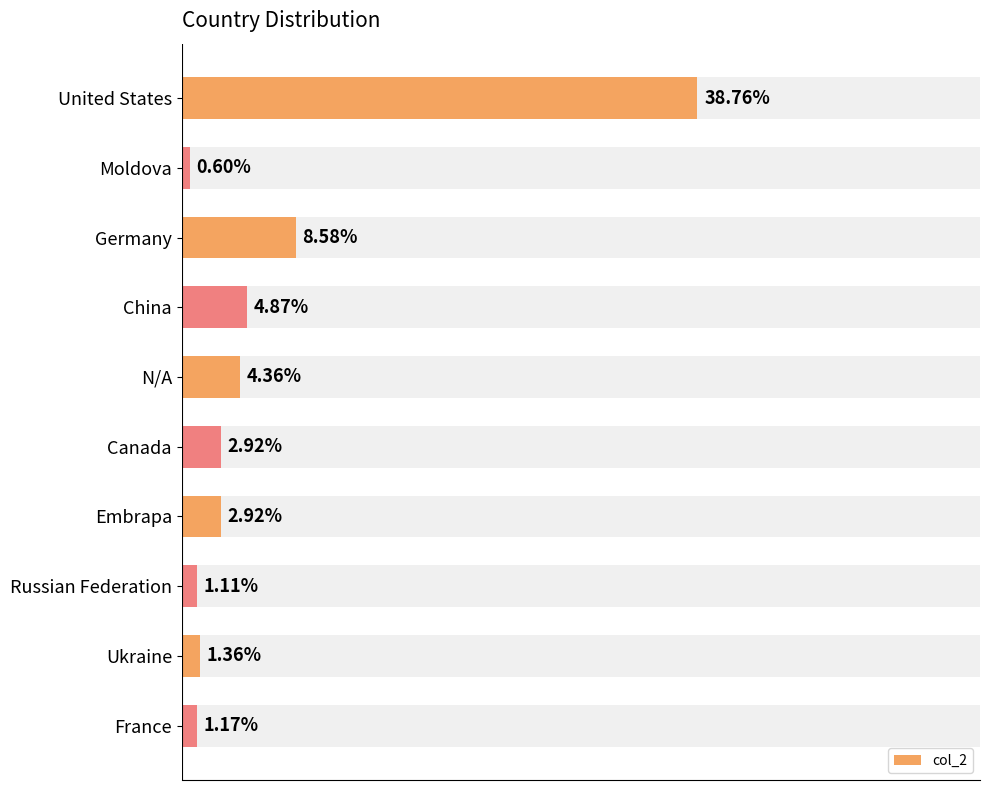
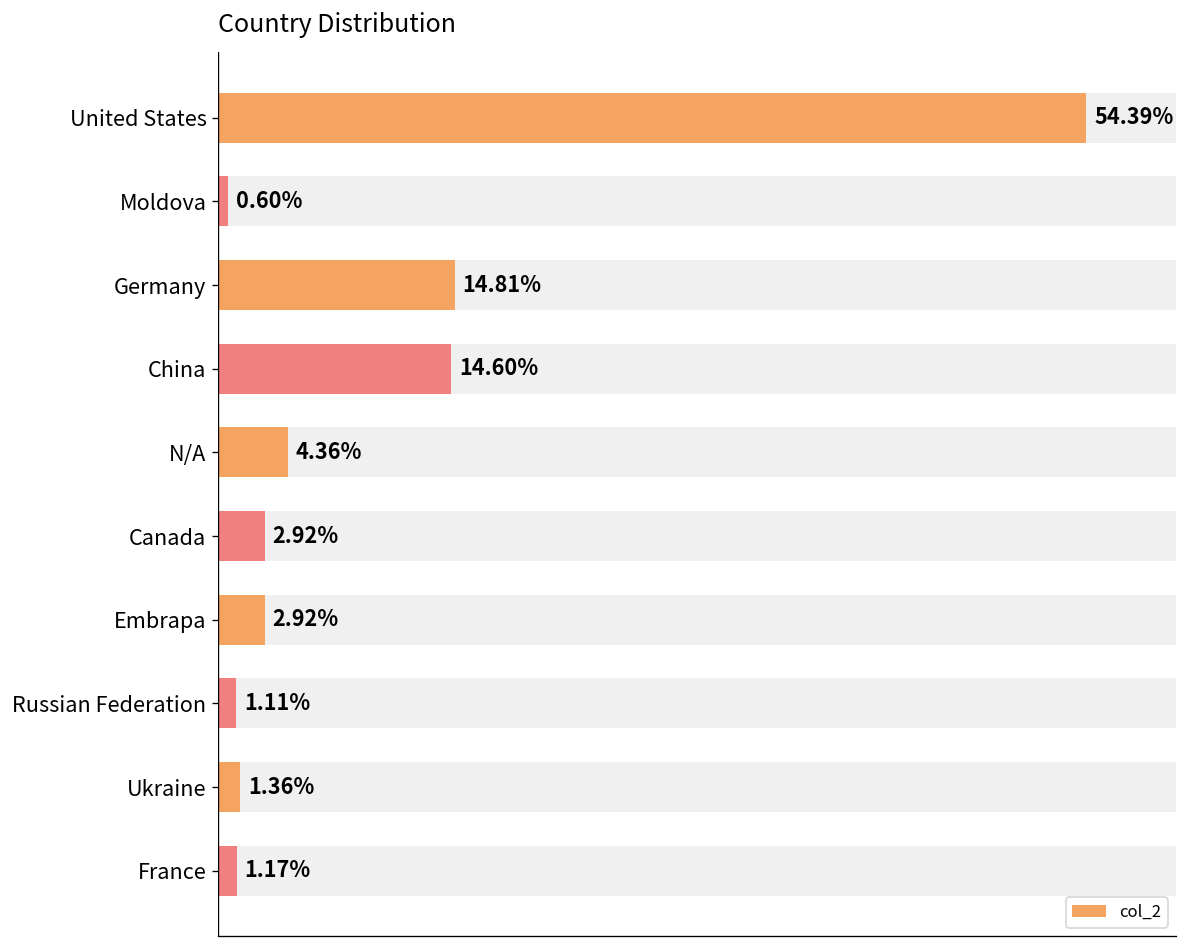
col_2, United States: 38.76% -> 54.39%
col_2, Germany: 8.58% -> 14.81%
col_2, China: 4.87% -> 14.60%
